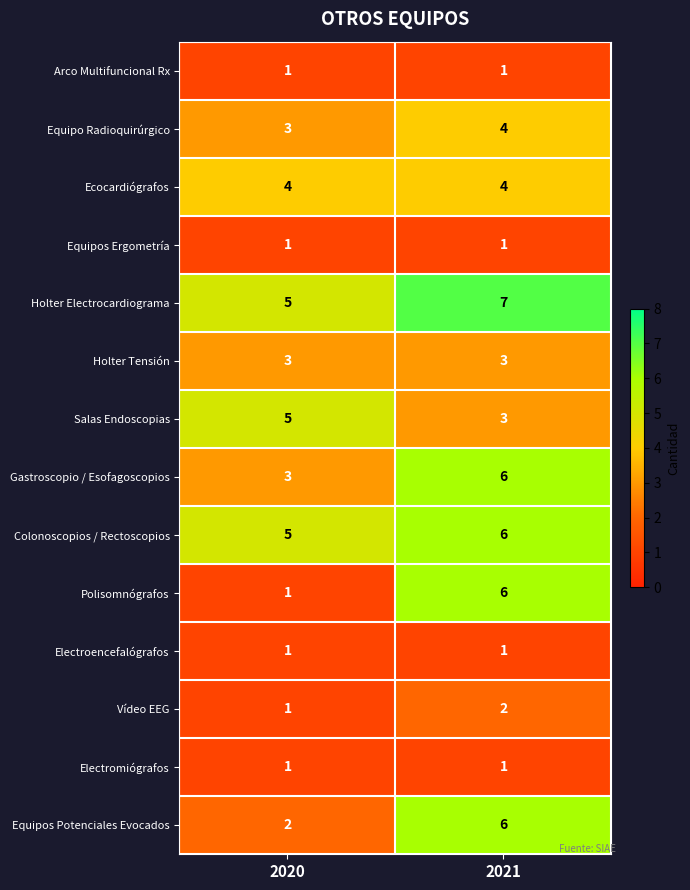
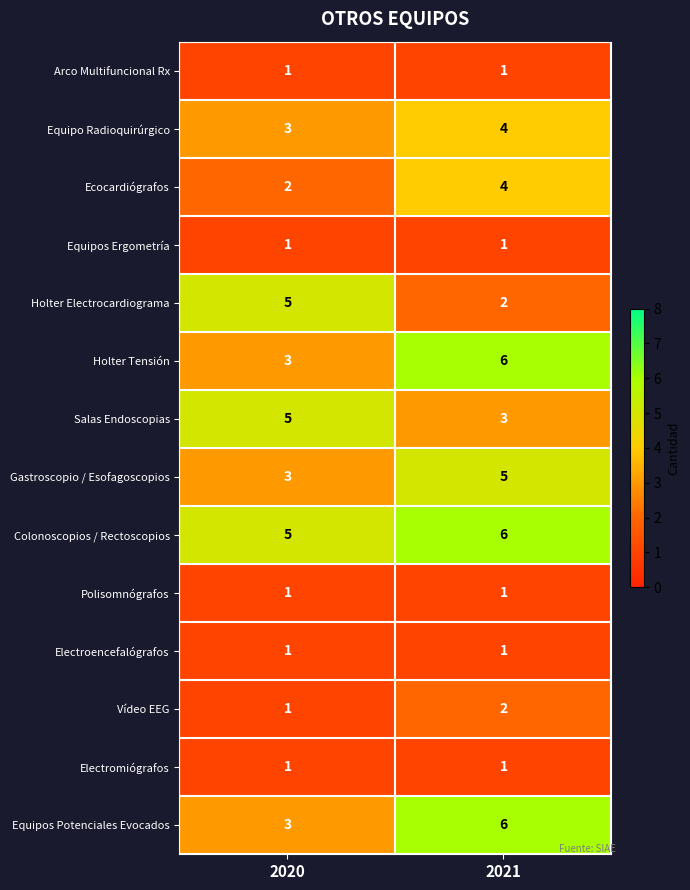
Ecocardiógrafos, 2020: 4 -> 2
Holter Electrocardiograma, 2021: 7 -> 2
Holter Tensión, 2021: 3 -> 6
Gastroscopio / Esofagoscopios, 2021: 6 -> 5
Polisomnógrafos, 2021: 6 -> 1
Equipos Potenciales Evocados, 2020: 2 -> 3
